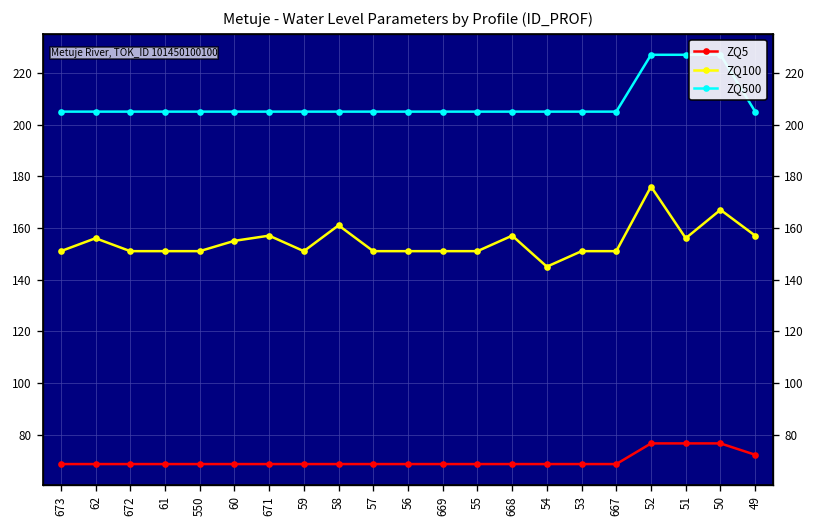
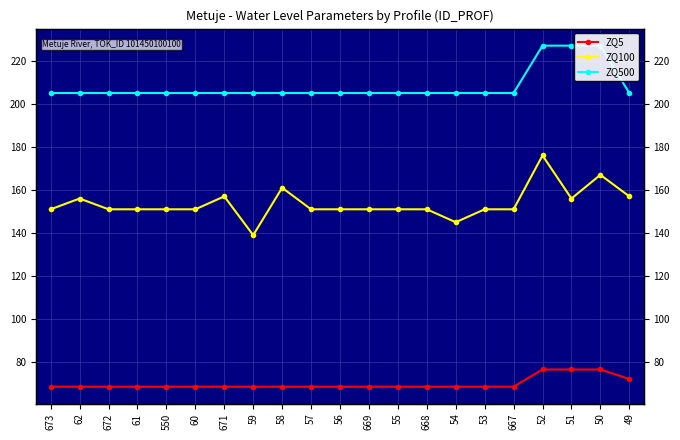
ZQ100, 60: 155 -> 151
ZQ100, 59: 151 -> 139
ZQ100, 668: 157 -> 151
